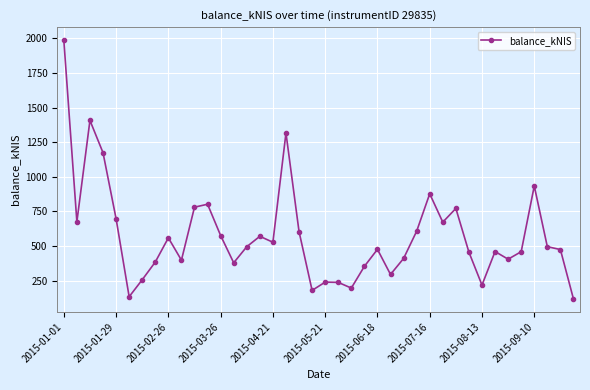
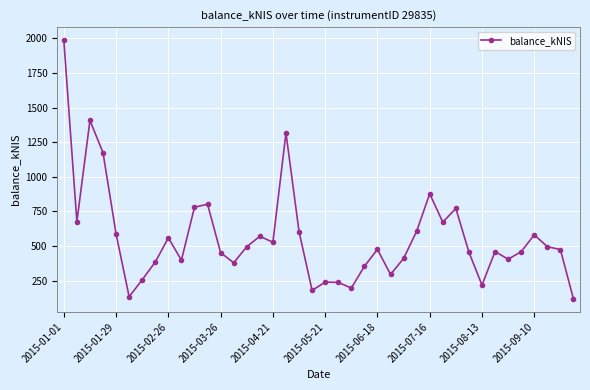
2015-01-29: 700 -> 590
2015-03-26: 580 -> 450
2015-09-10: 930 -> 580
